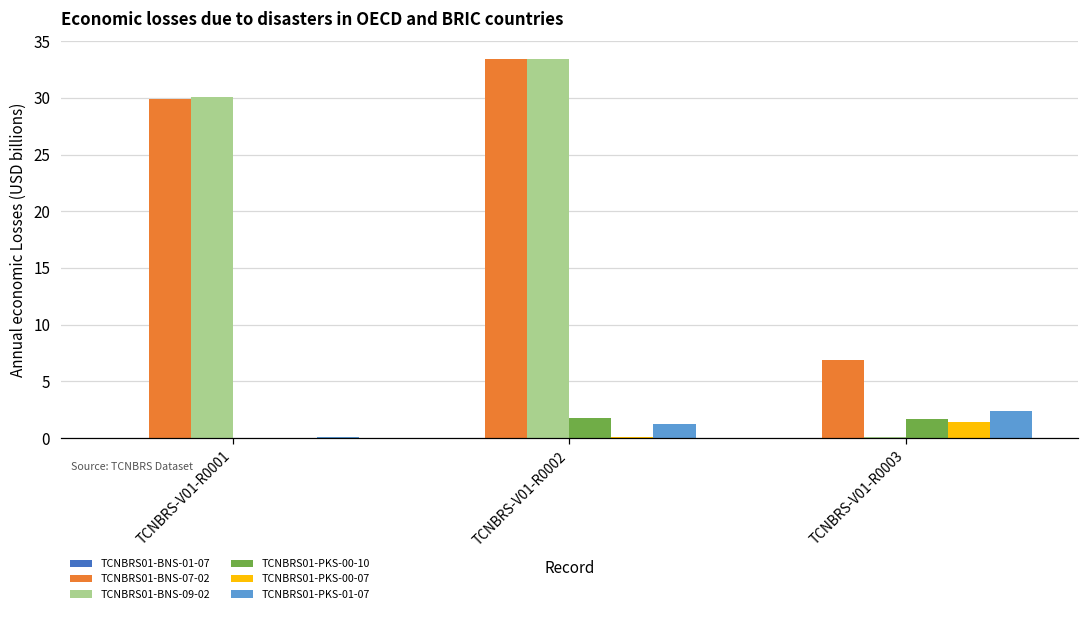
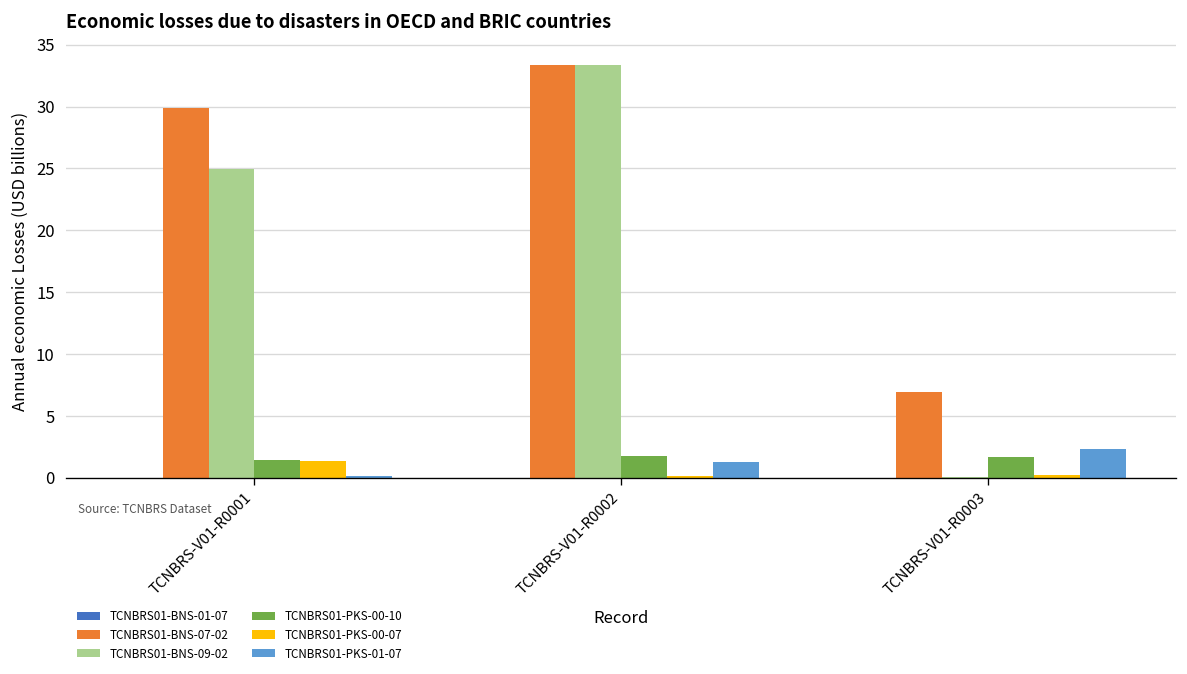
TCNBRS01-BNS-09-02, TCNBRS-V01-R0001: 30.1 -> 25.0
TCNBRS01-PKS-00-10, TCNBRS-V01-R0001: 0.0 -> 1.4
TCNBRS01-PKS-00-07, TCNBRS-V01-R0001: 0.0 -> 1.4
TCNBRS01-PKS-00-07, TCNBRS-V01-R0003: 1.4 -> 0.2
